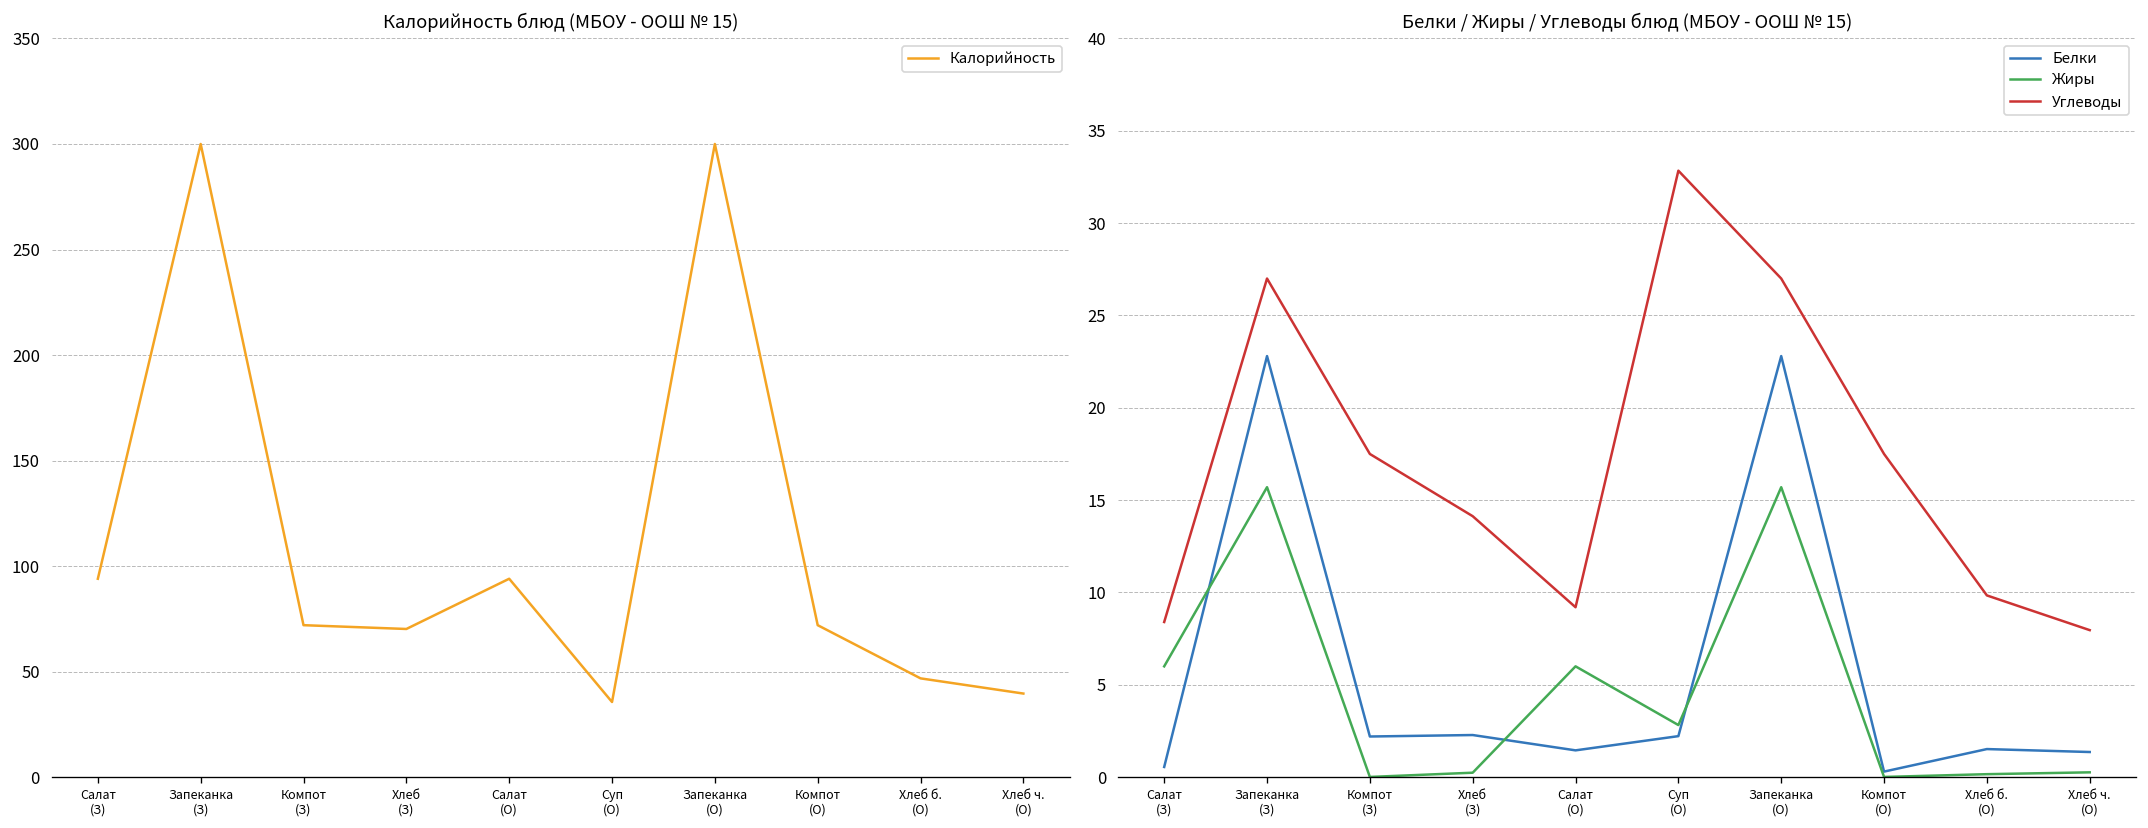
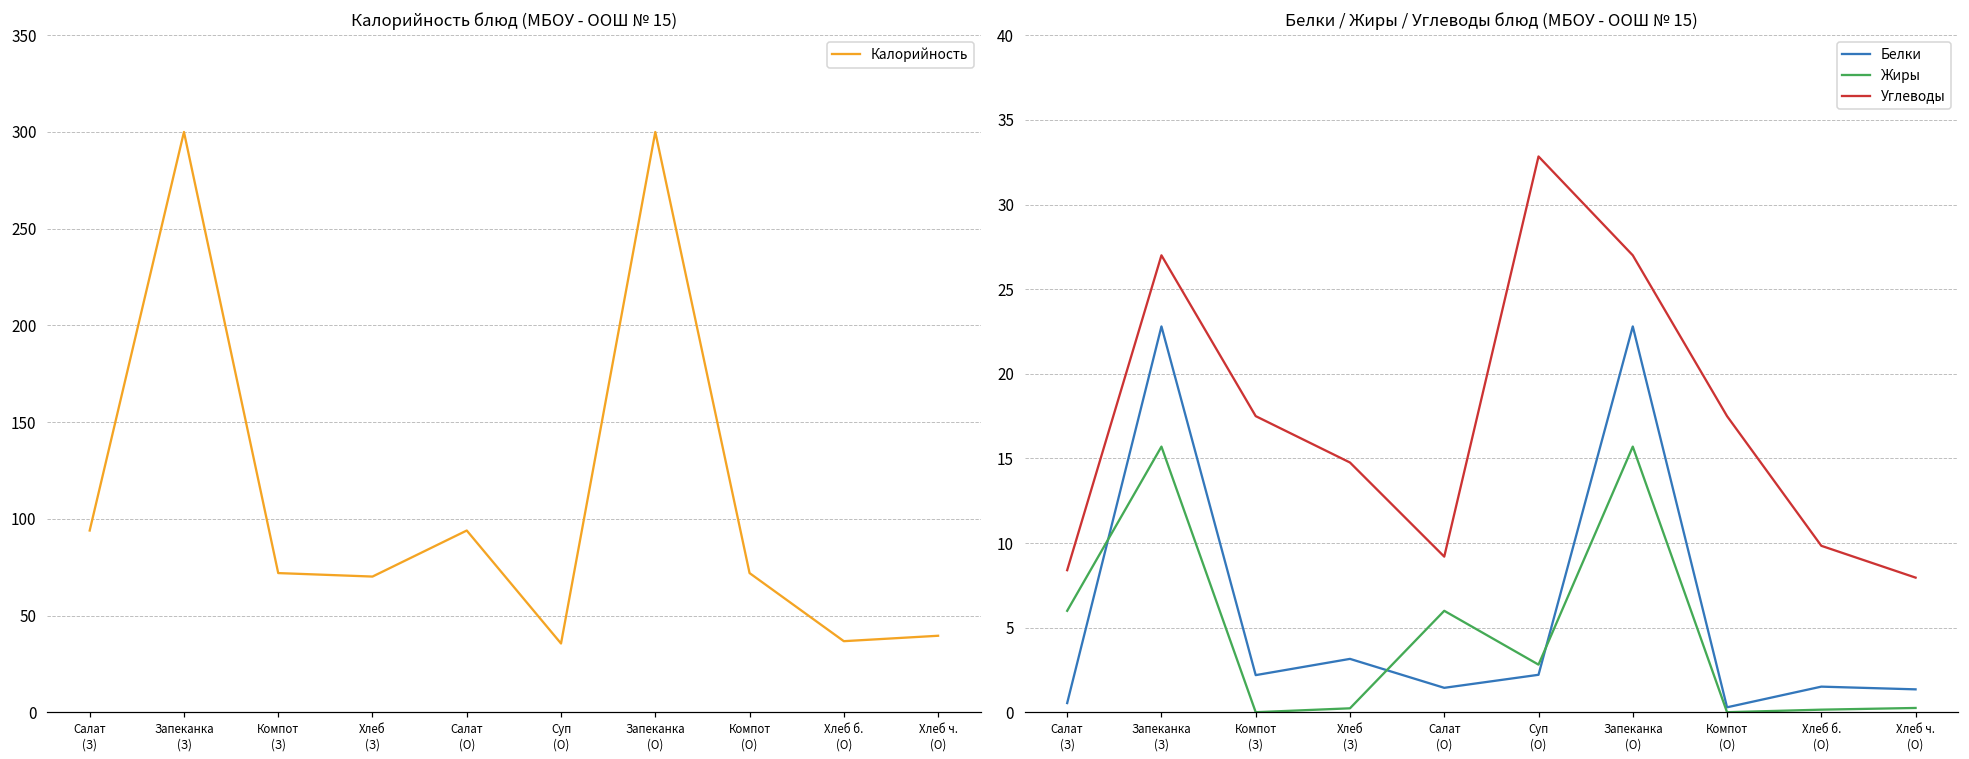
Калорийность блюд (МБОУ - ООШ № 15), Хлеб б. (О): 47 -> 37
Белки / Жиры / Углеводы блюд (МБОУ - ООШ № 15), Белки, Хлеб (З): 2.3 -> 3.2
Белки / Жиры / Углеводы блюд (МБОУ - ООШ № 15), Углеводы, Хлеб (З): 14.1 -> 14.8
